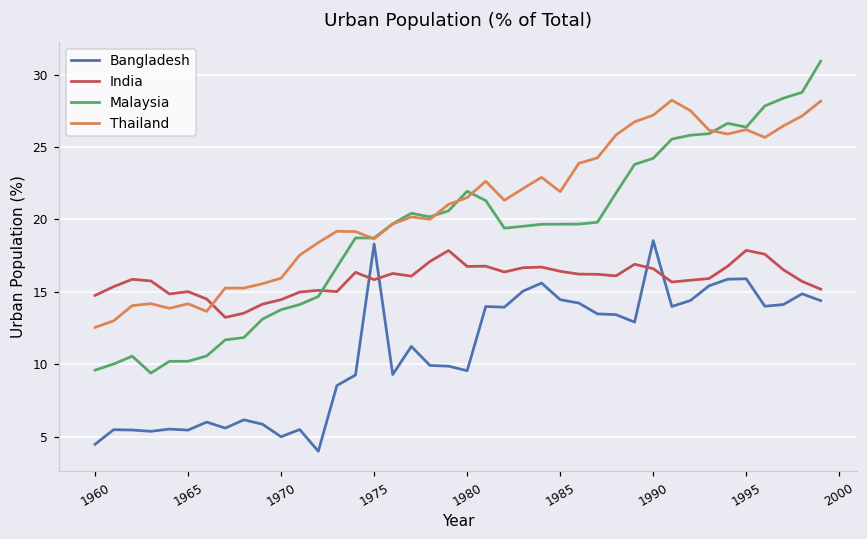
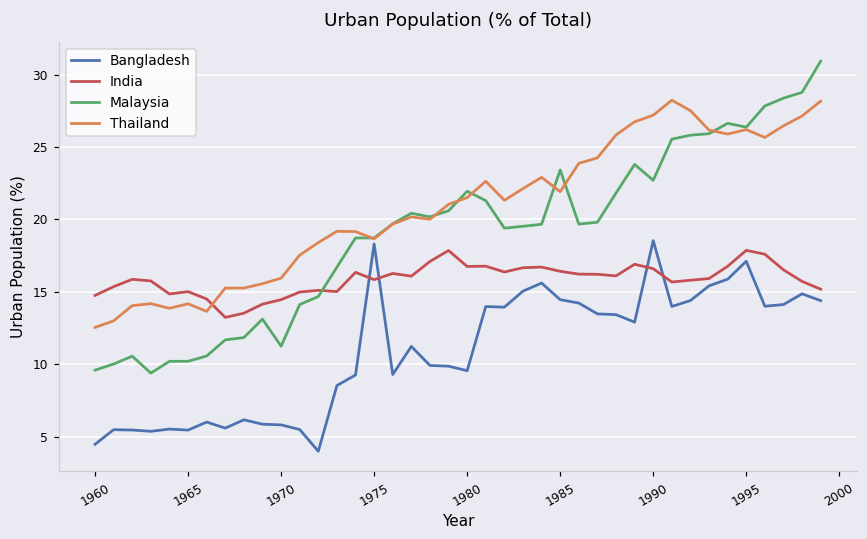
Bangladesh, 1970: 5.0 -> 5.8
Malaysia, 1970: 13.8 -> 11.2
Malaysia, 1985: 19.7 -> 23.4
Malaysia, 1990: 24.2 -> 22.7
Bangladesh, 1995: 15.9 -> 17.1
